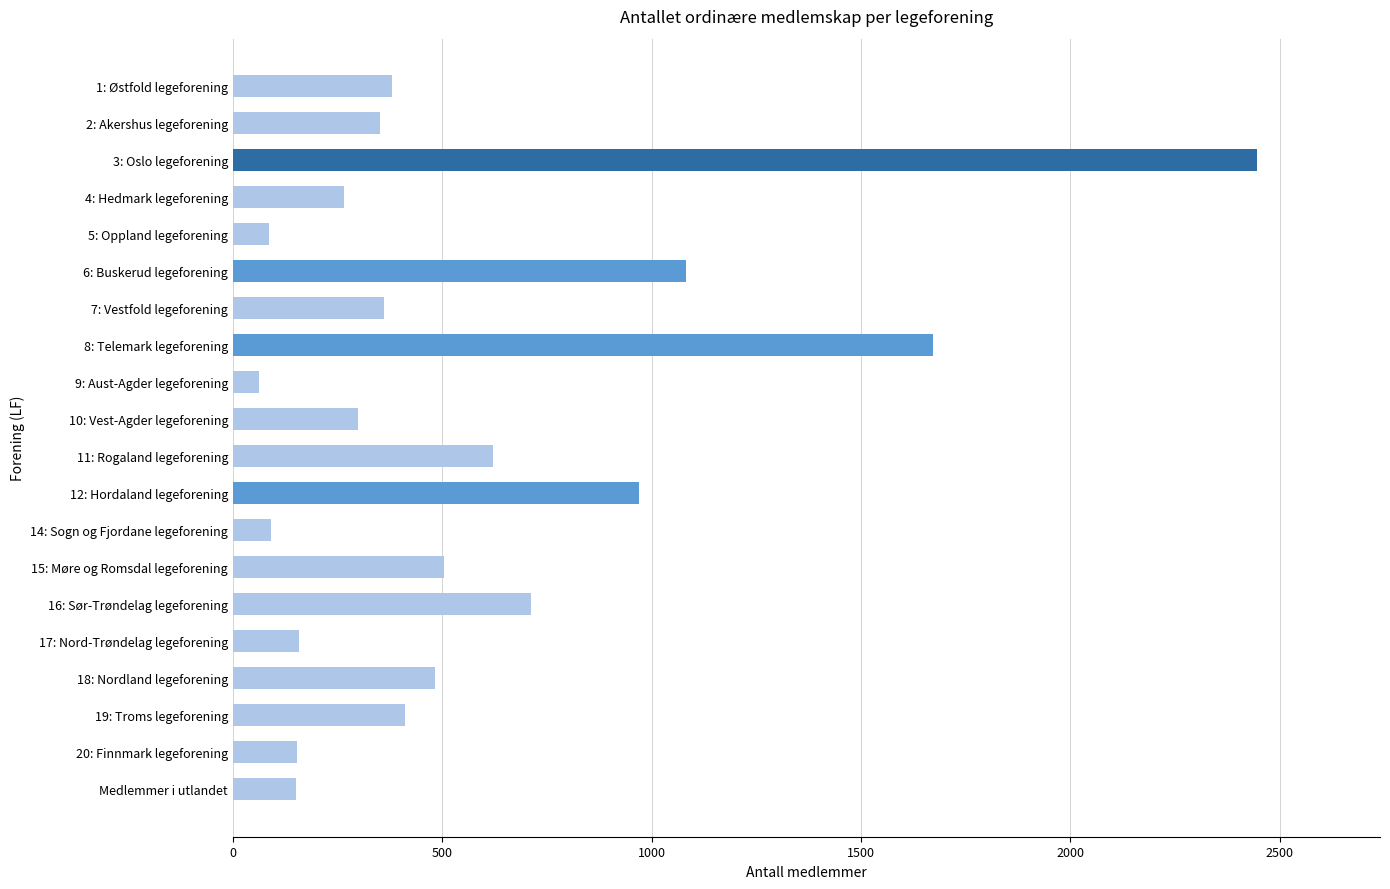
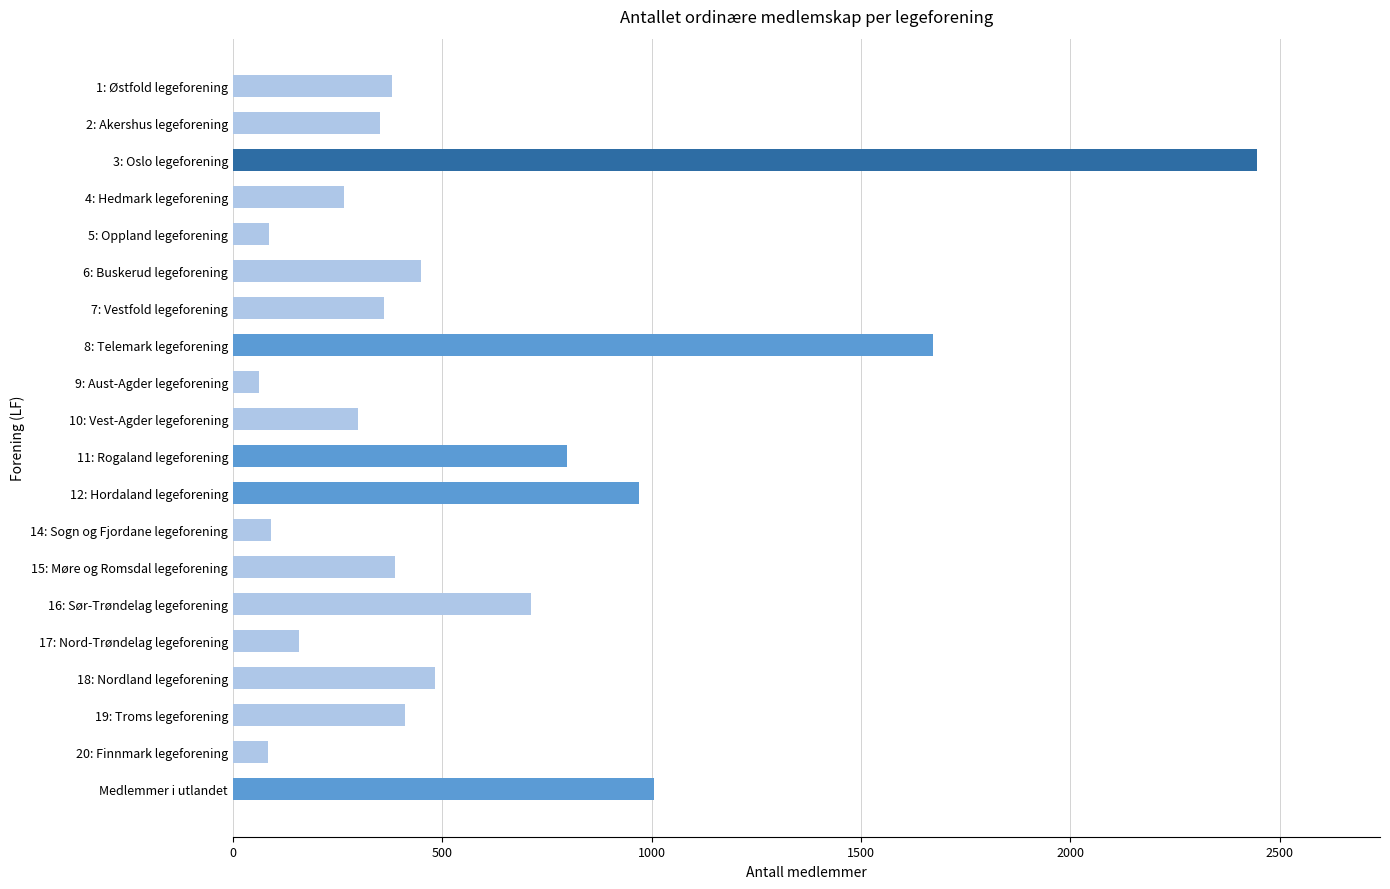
6: Buskerud legeforening: 1080 -> 450
11: Rogaland legeforening: 620 -> 800
15: Møre og Romsdal legeforening: 500 -> 390
20: Finnmark legeforening: 150 -> 80
Medlemmer i utlandet: 150 -> 1010
